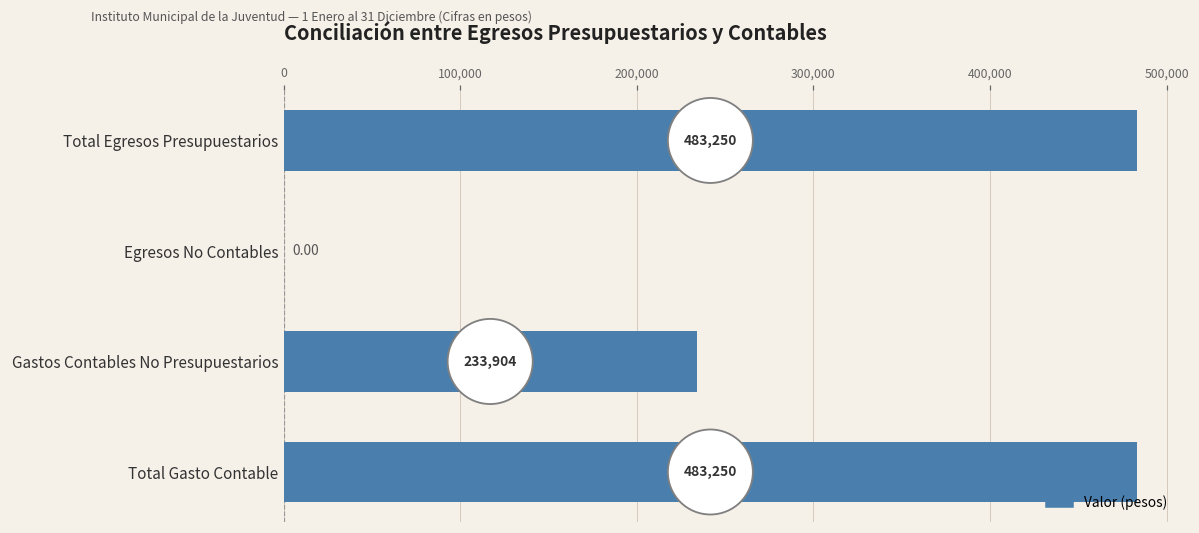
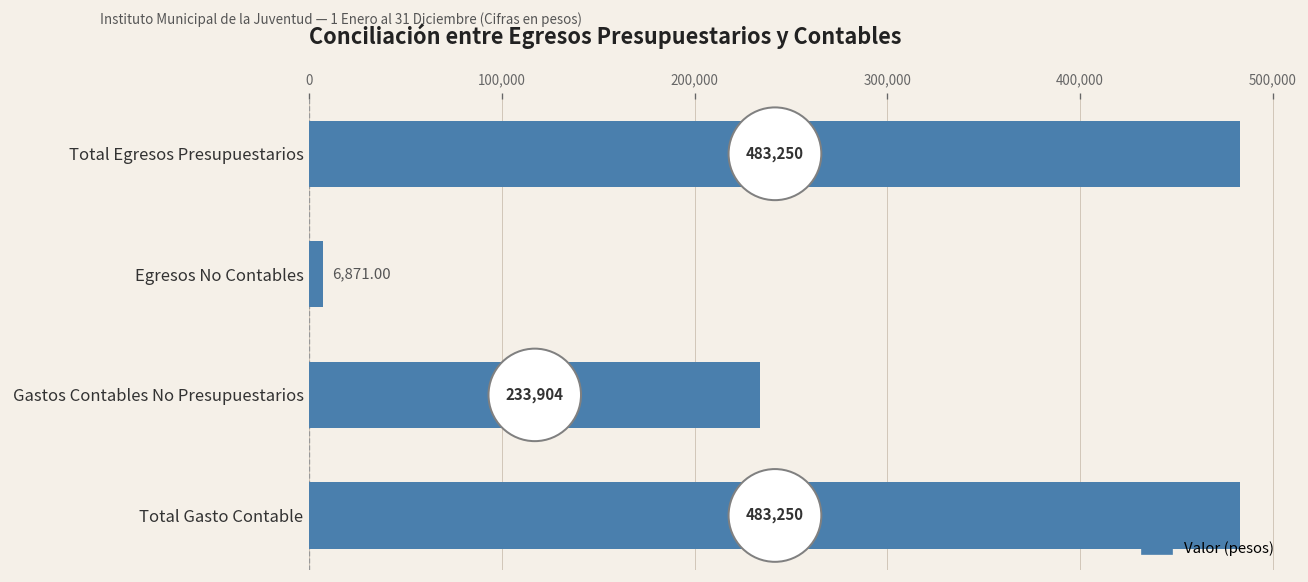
Egresos No Contables: 0.00 -> 6,871.00
